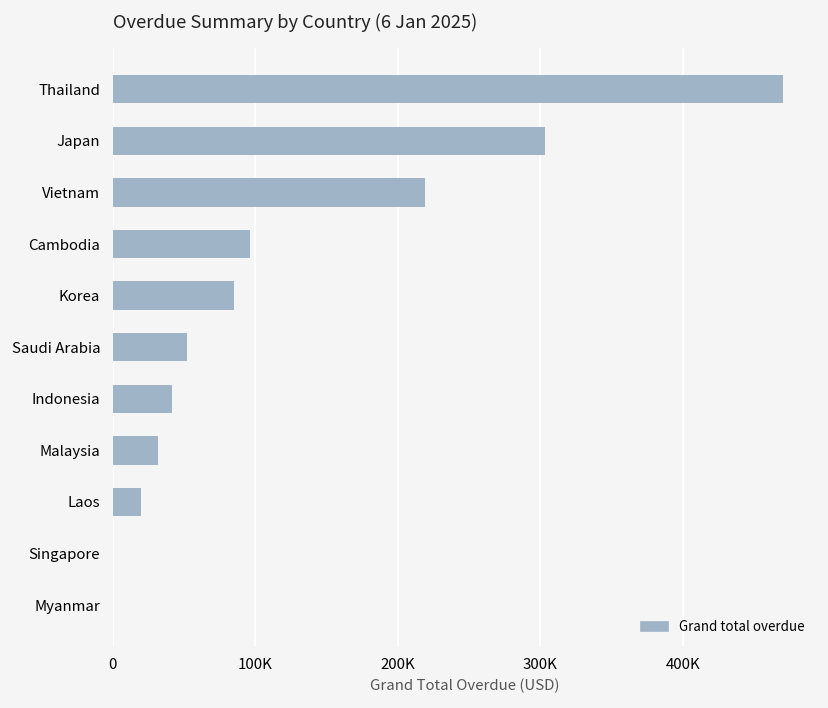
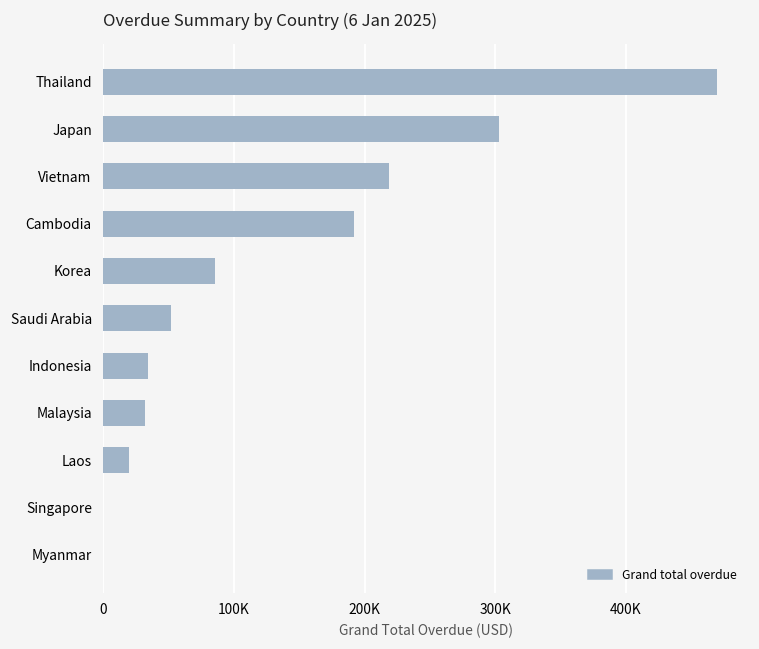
Cambodia: 96000 -> 192000
Indonesia: 42000 -> 34000
